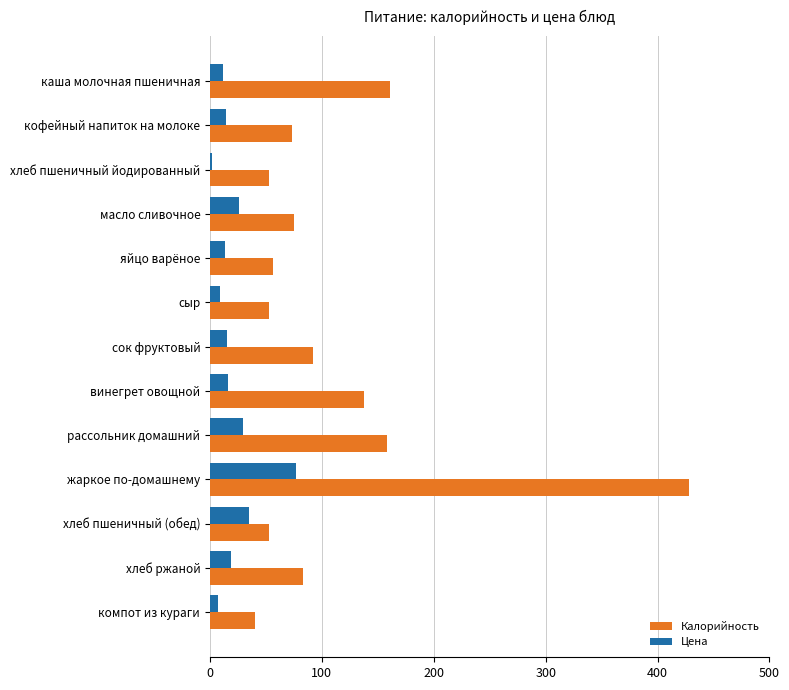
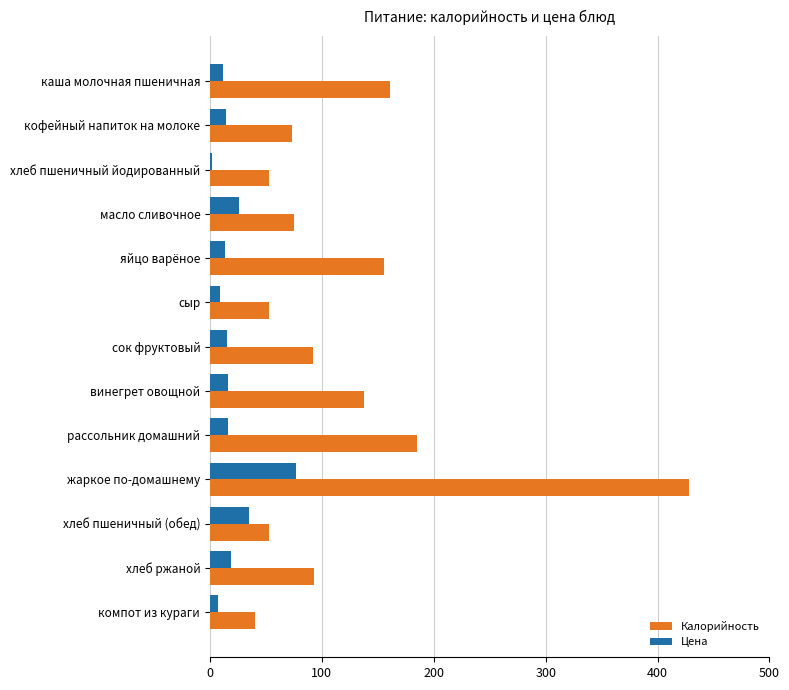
Калорийность, яйцо варёное: 57 -> 156
Цена, рассольник домашний: 29 -> 16
Калорийность, рассольник домашний: 158 -> 185
Калорийность, хлеб ржаной: 83 -> 93
